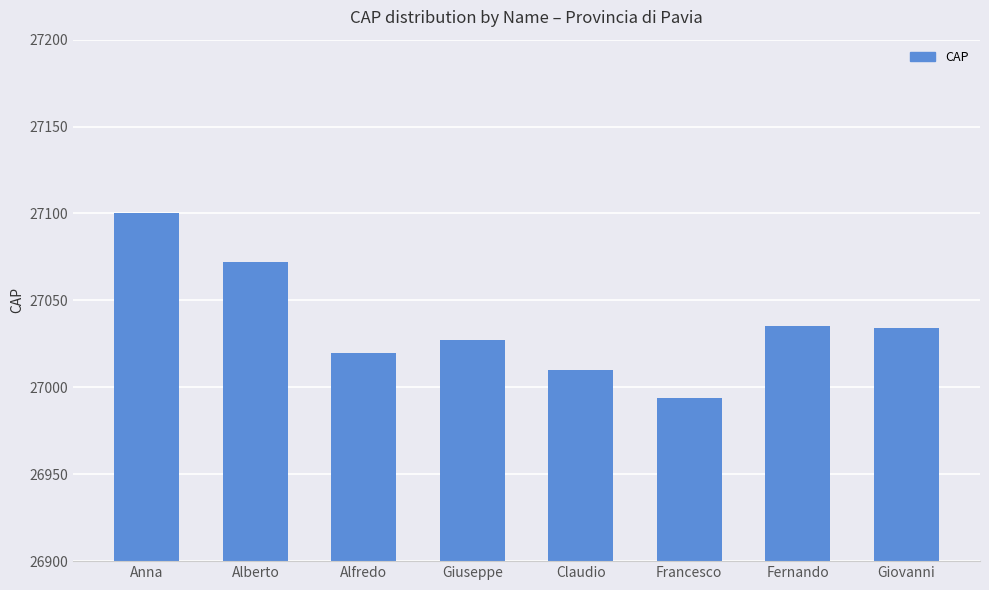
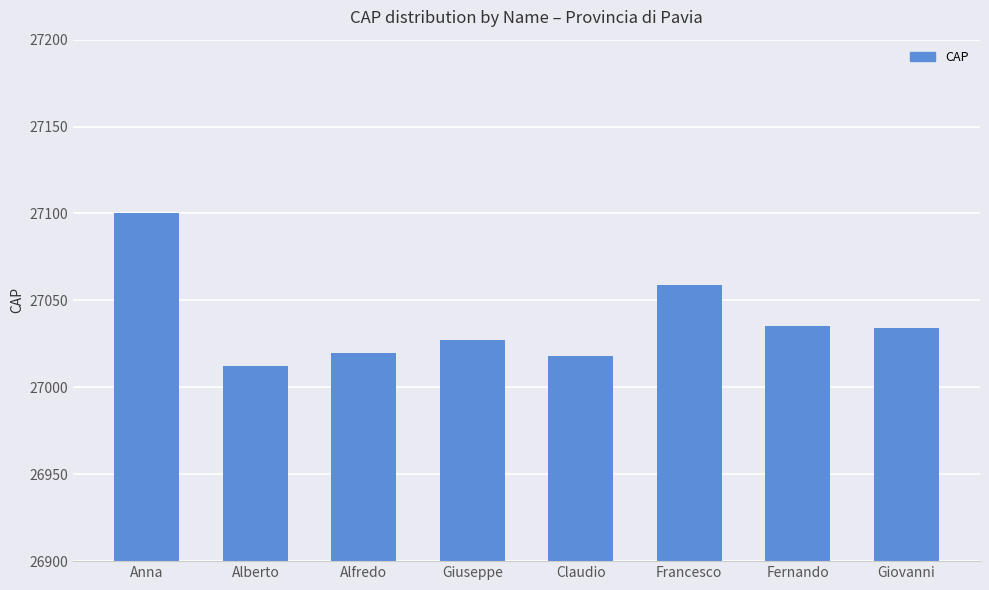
Alberto: 27072 -> 27012
Claudio: 27010 -> 27018
Francesco: 26994 -> 27059
